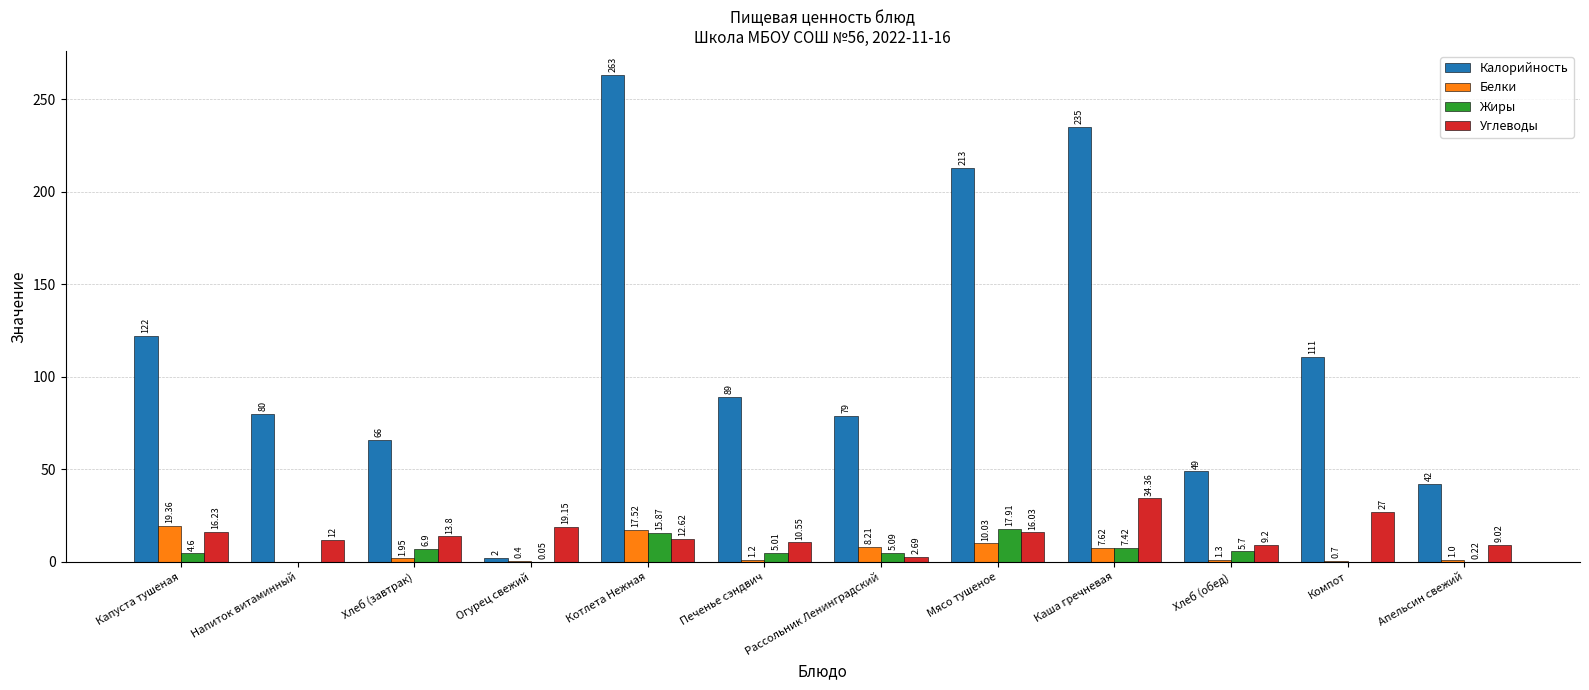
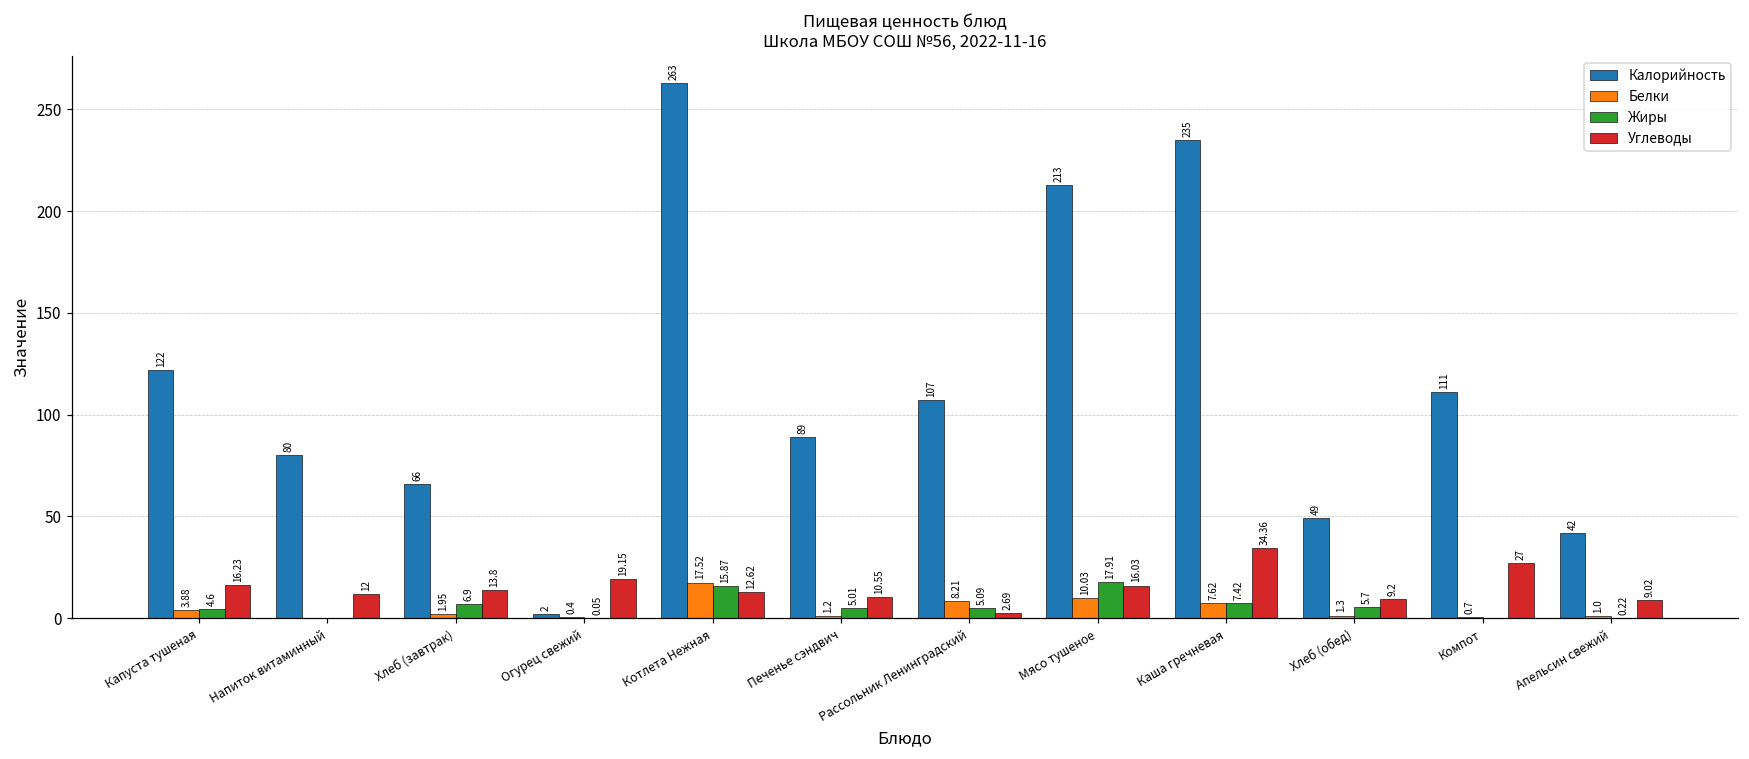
Белки, Капуста тушеная: 19.36 -> 3.88
Калорийность, Рассольник Ленинградский: 79 -> 107
